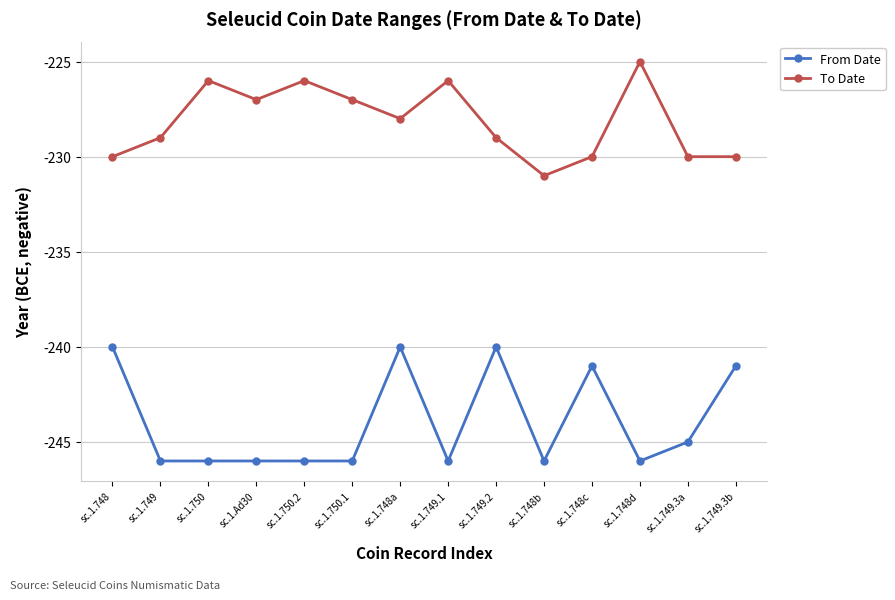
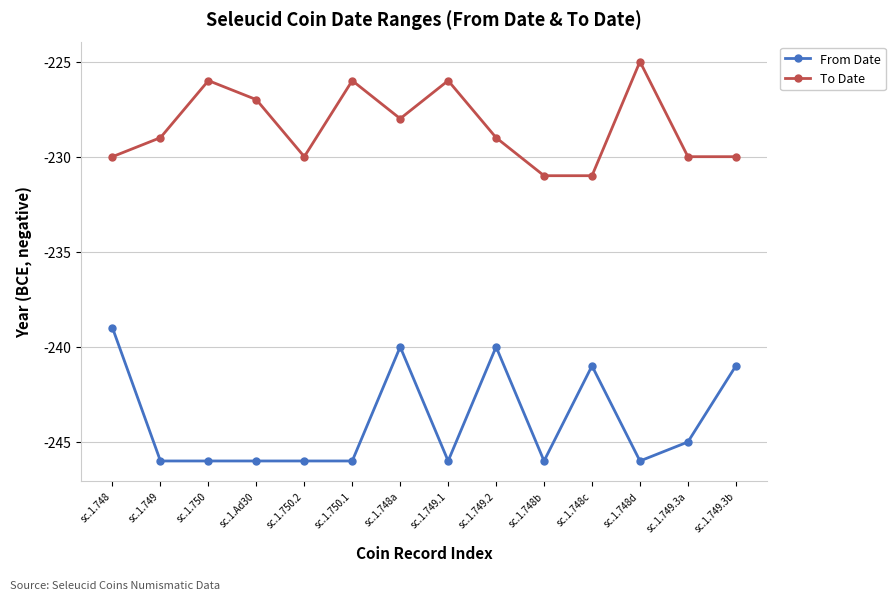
From Date, sc.1.748: -240 -> -239
To Date, sc.1.750.2: -226 -> -230
To Date, sc.1.750.1: -227 -> -226
To Date, sc.1.748c: -230 -> -231
